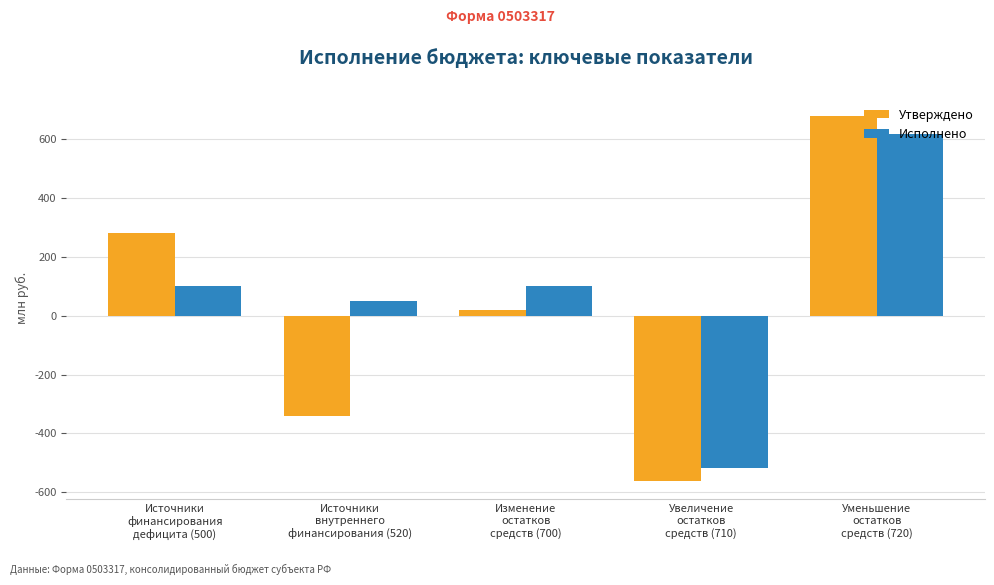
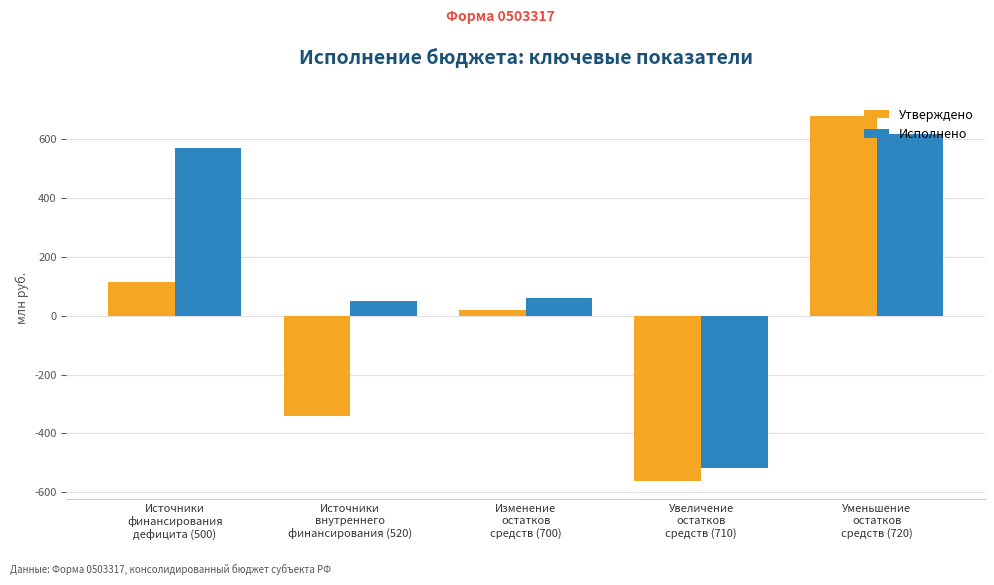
Утверждено, Источники финансирования дефицита (500): 280 -> 110
Исполнено, Источники финансирования дефицита (500): 100 -> 570
Исполнено, Изменение остатков средств (700): 100 -> 60
